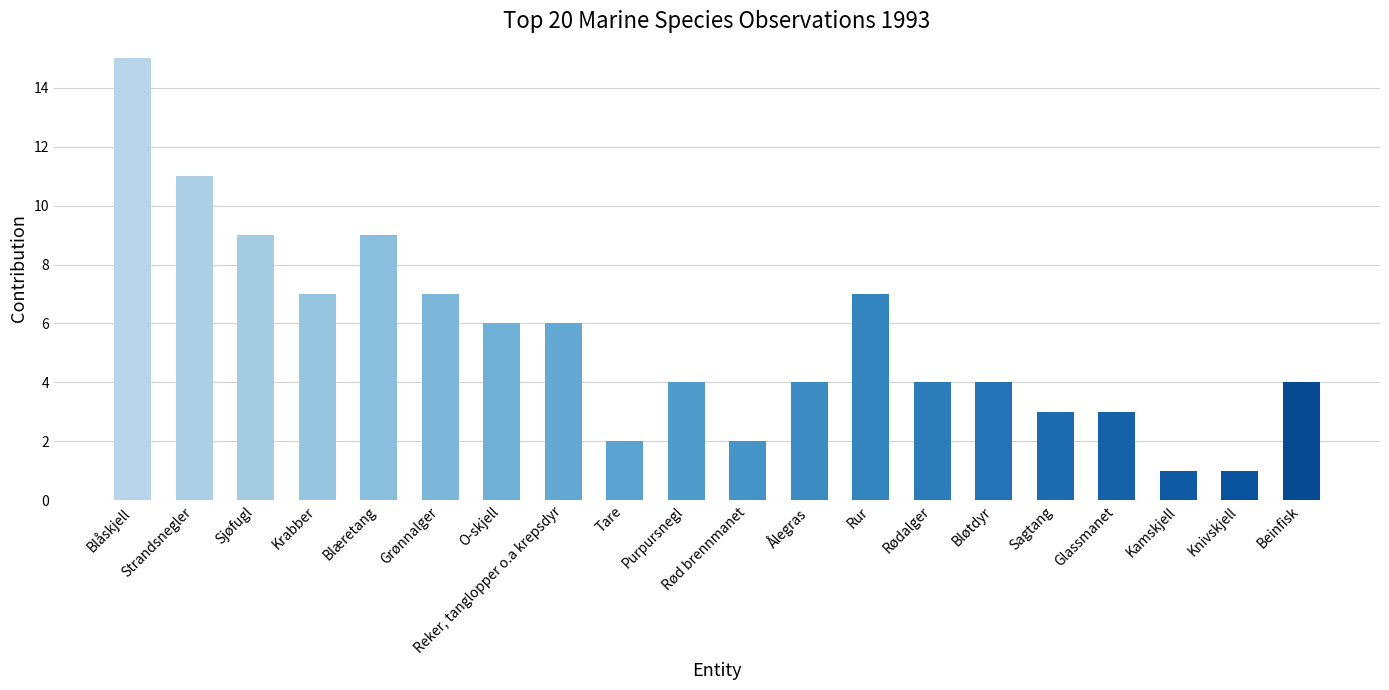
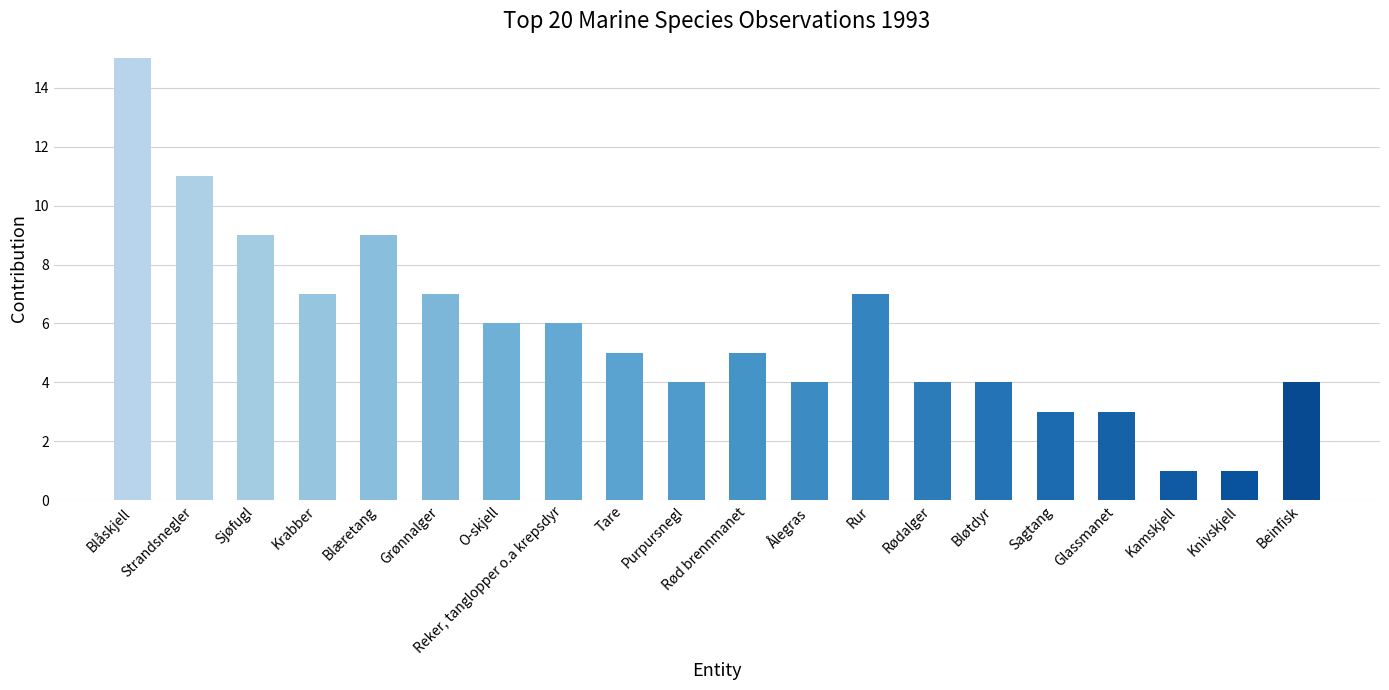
Tare: 2 -> 5
Rød brennmanet: 2 -> 5
